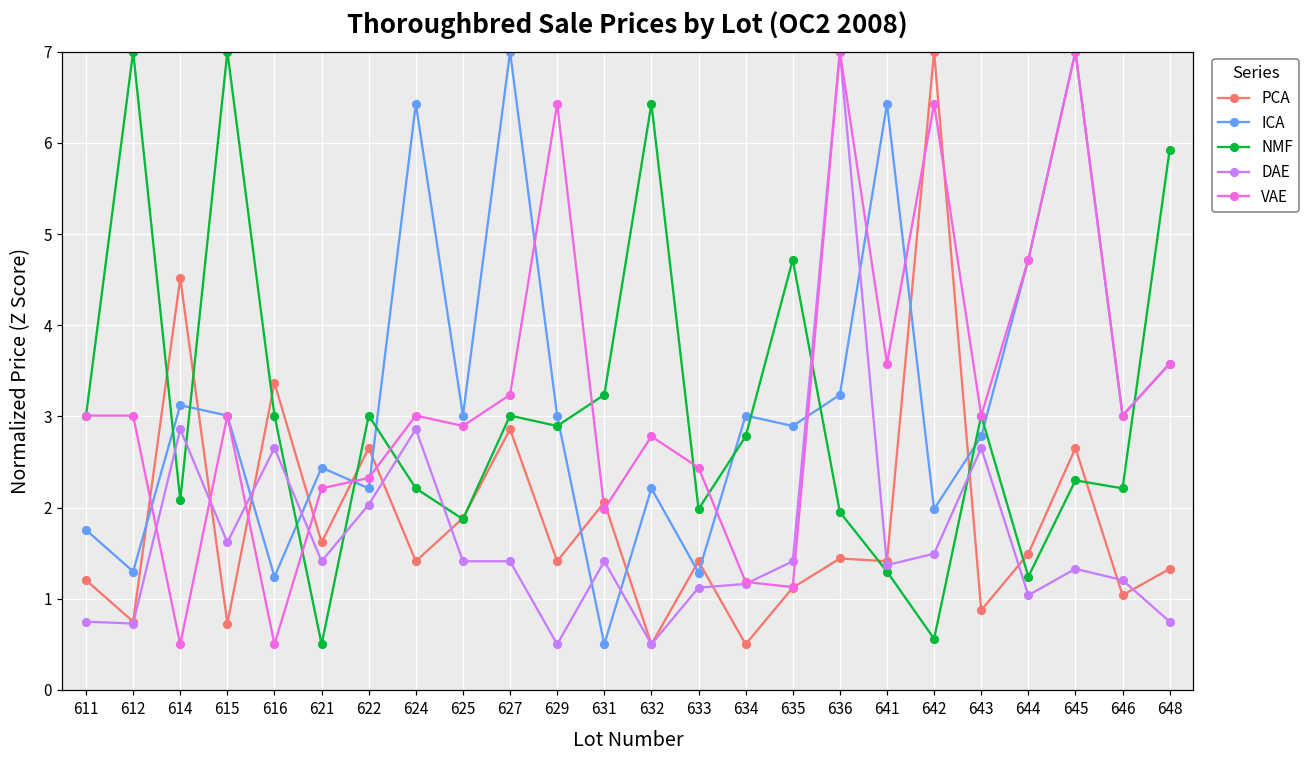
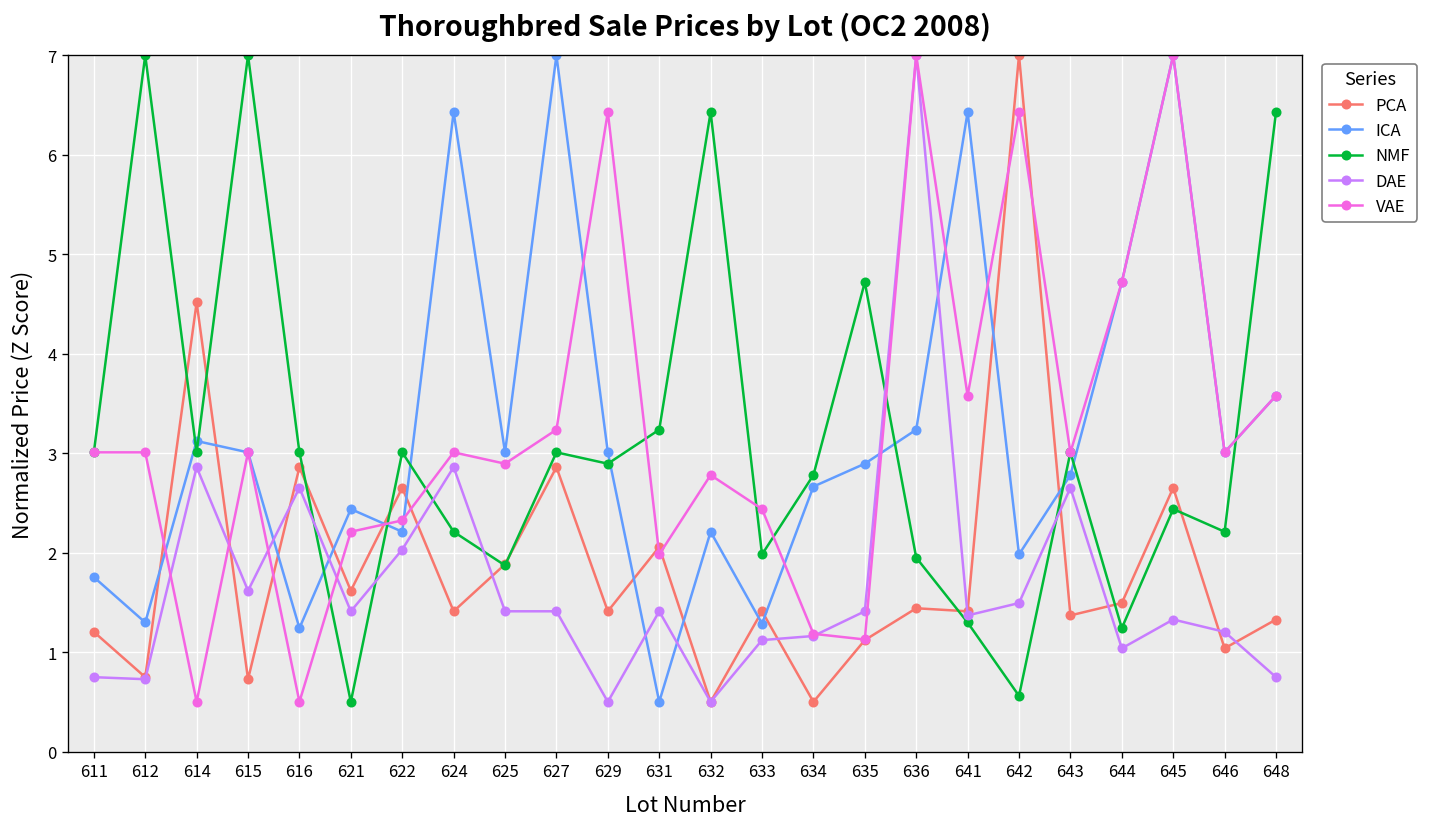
NMF, 614: 2.1 -> 3.0
PCA, 616: 3.4 -> 2.9
ICA, 634: 3.0 -> 2.7
PCA, 643: 0.9 -> 1.4
NMF, 645: 2.3 -> 2.4
NMF, 648: 5.9 -> 6.4
